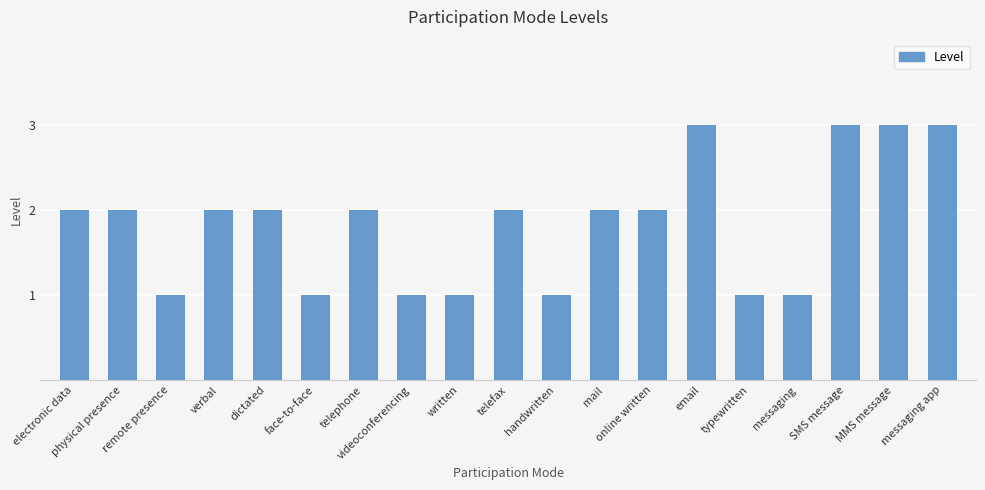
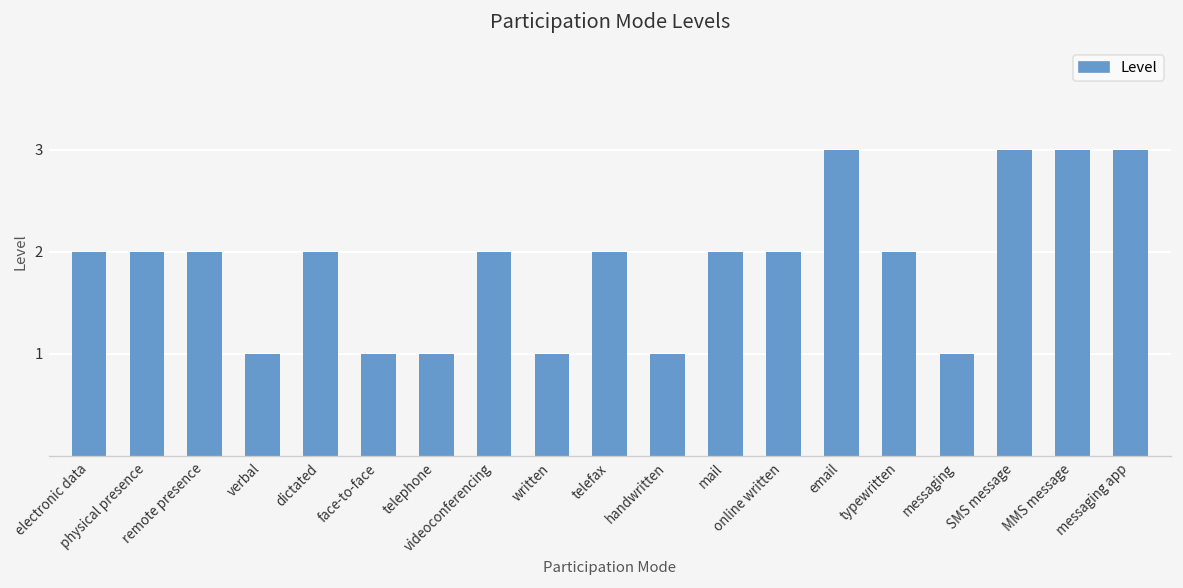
remote presence: 1 -> 2
verbal: 2 -> 1
telephone: 2 -> 1
videoconferencing: 1 -> 2
typewritten: 1 -> 2
